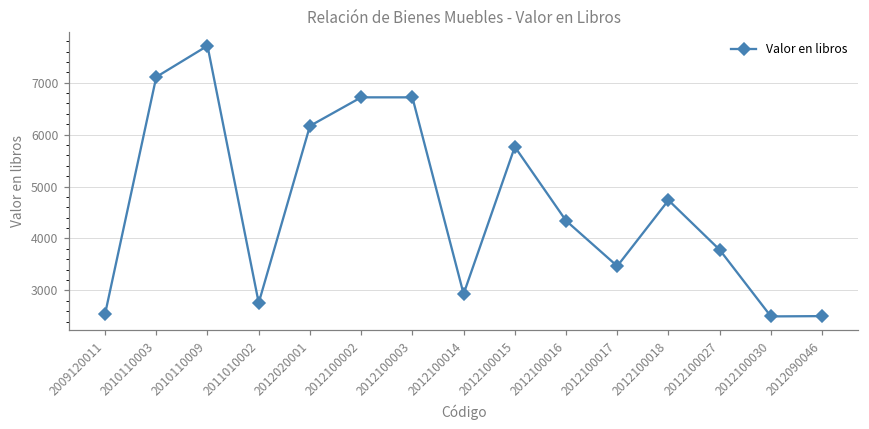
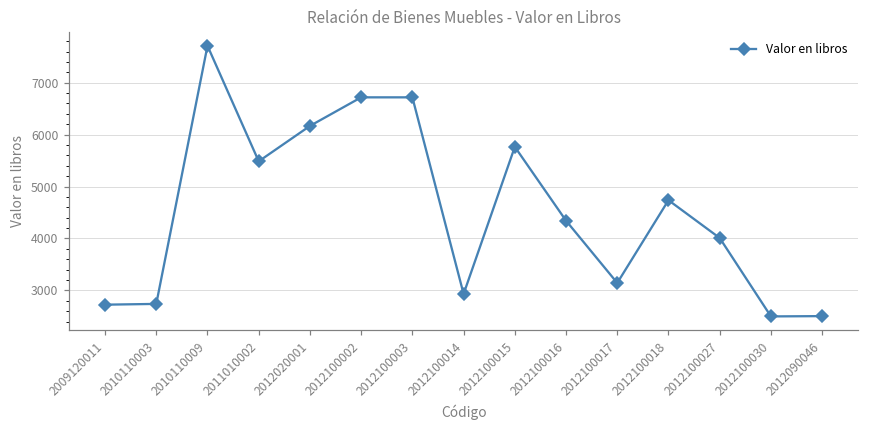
2009120011: 2500 -> 2700
2010110003: 7100 -> 2700
2011010002: 2800 -> 5500
2012100017: 3500 -> 3100
2012100027: 3800 -> 4000
